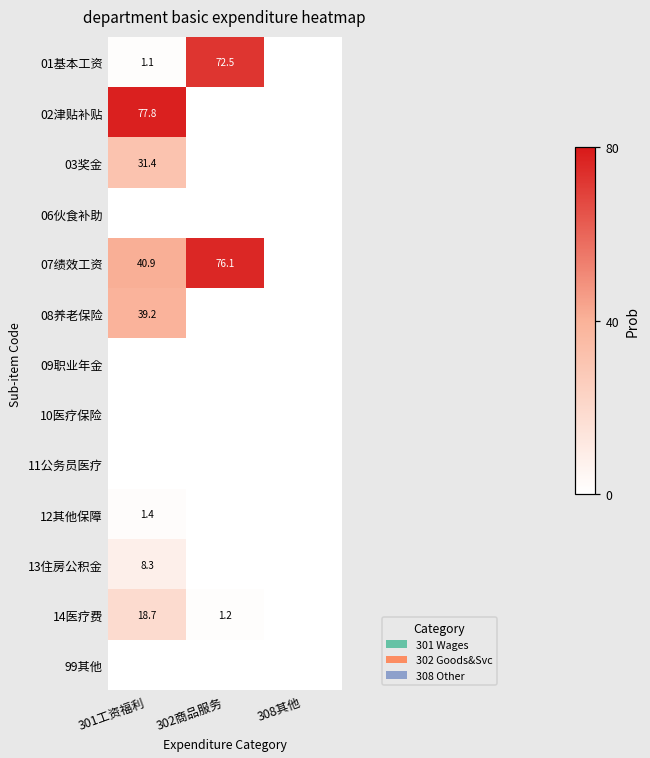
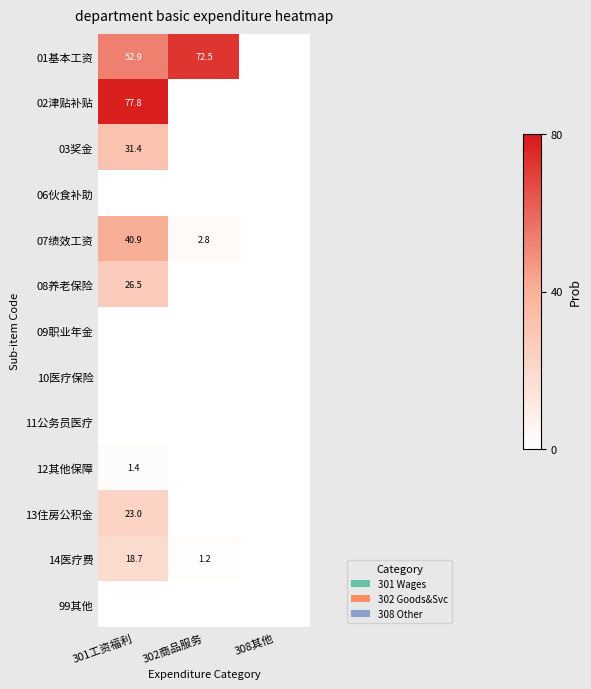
01基本工资, 301工资福利: 1.1 -> 52.9
07绩效工资, 302商品服务: 76.1 -> 2.8
08养老保险, 301工资福利: 39.2 -> 26.5
13住房公积金, 301工资福利: 8.3 -> 23.0
